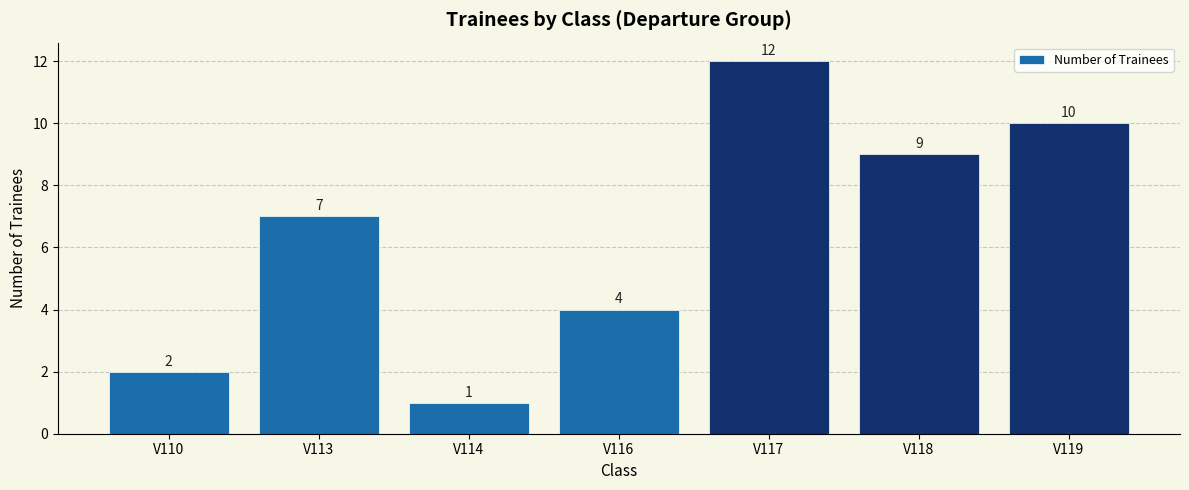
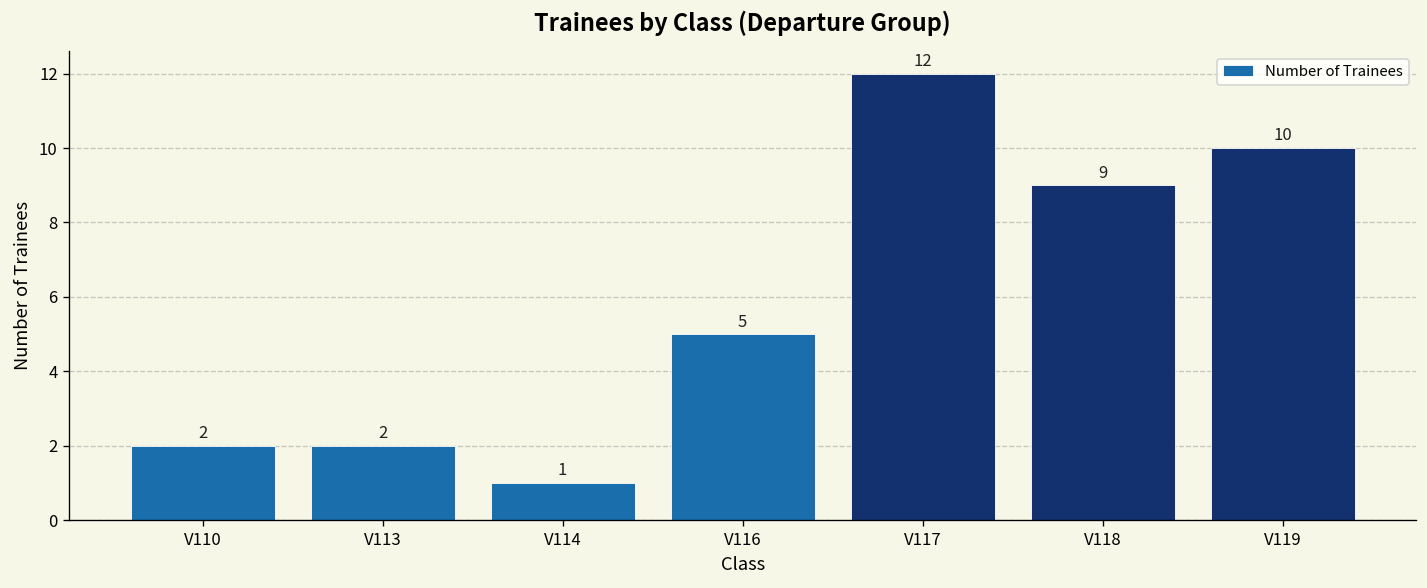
V113: 7 -> 2
V116: 4 -> 5
